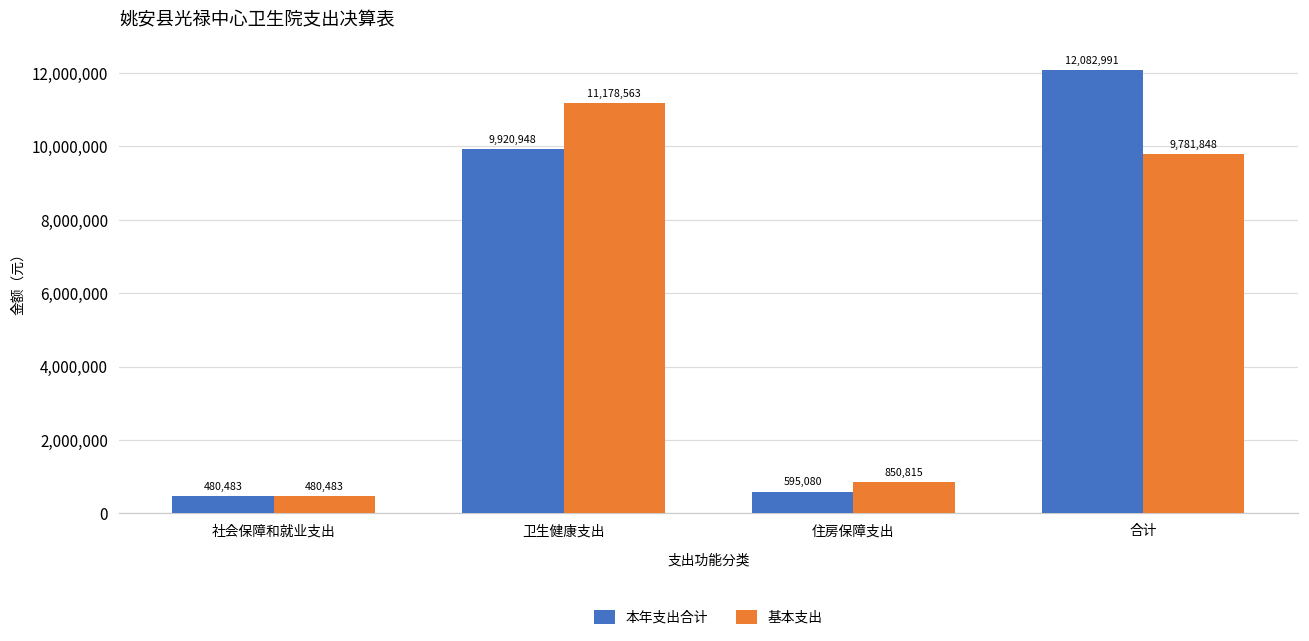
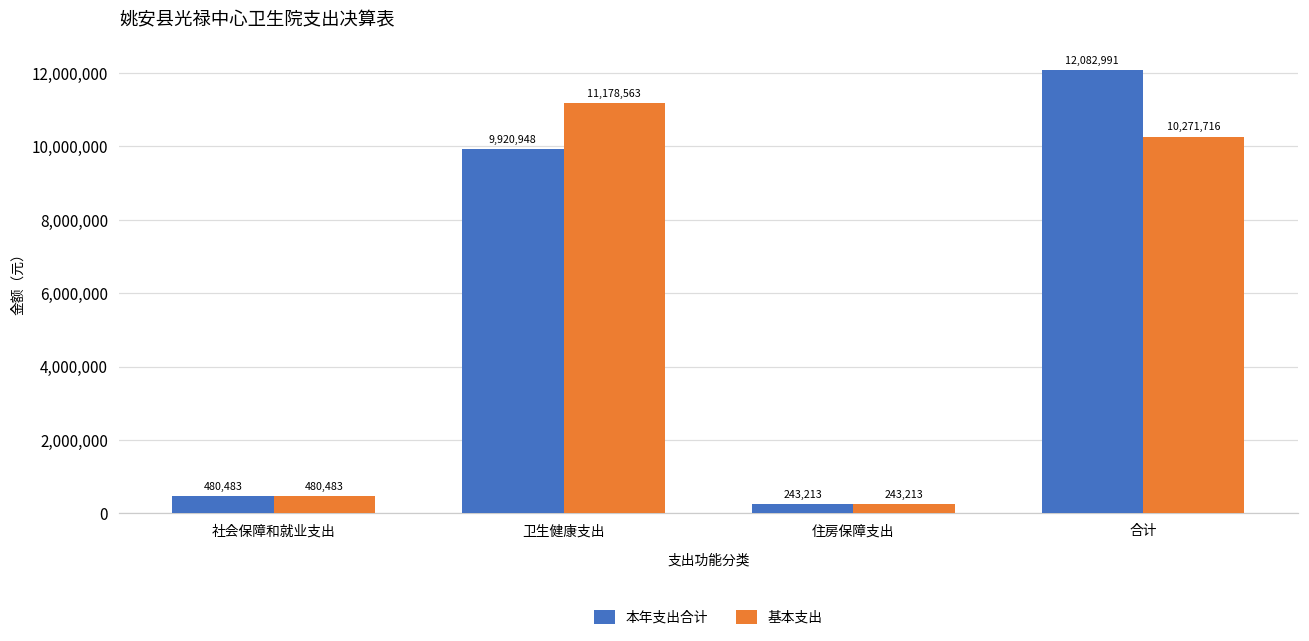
本年支出合计, 住房保障支出: 595,080 -> 243,213
基本支出, 住房保障支出: 850,815 -> 243,213
基本支出, 合计: 9,781,848 -> 10,271,716
